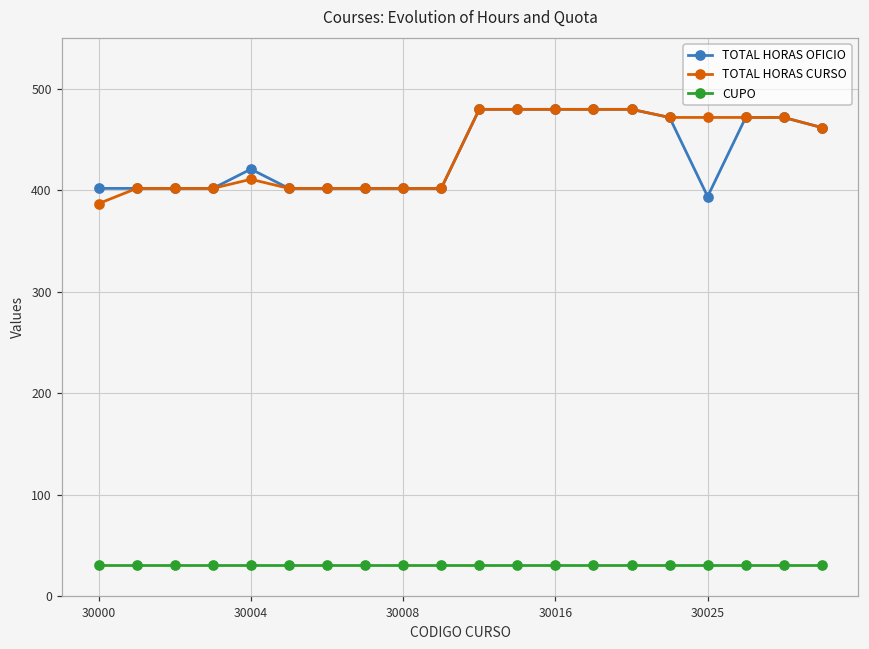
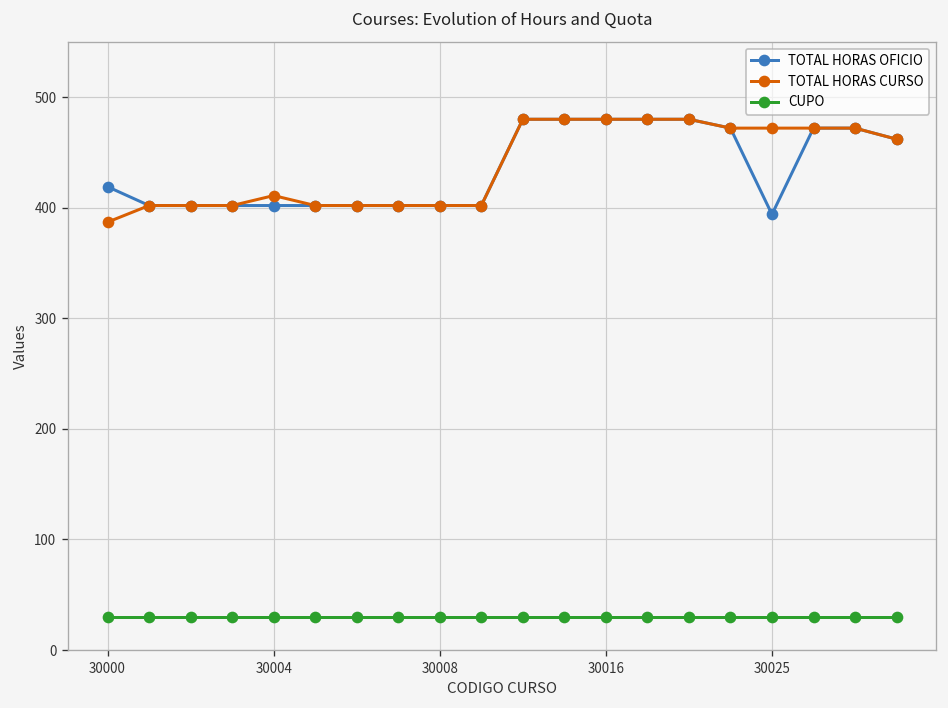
TOTAL HORAS OFICIO, 30000: 400 -> 420
TOTAL HORAS OFICIO, 30004: 420 -> 400
